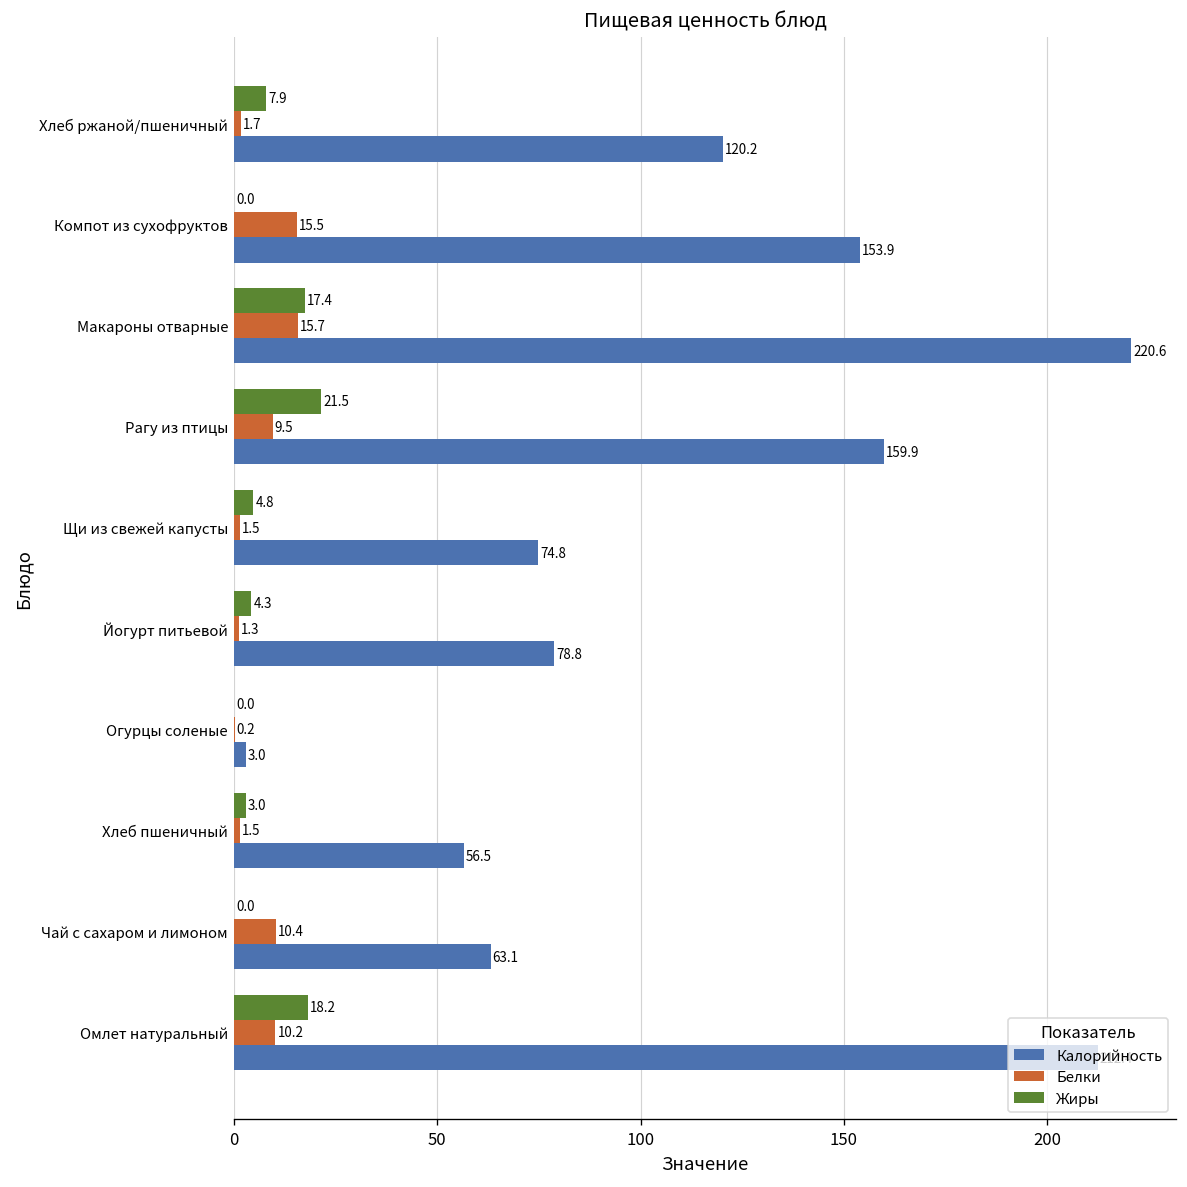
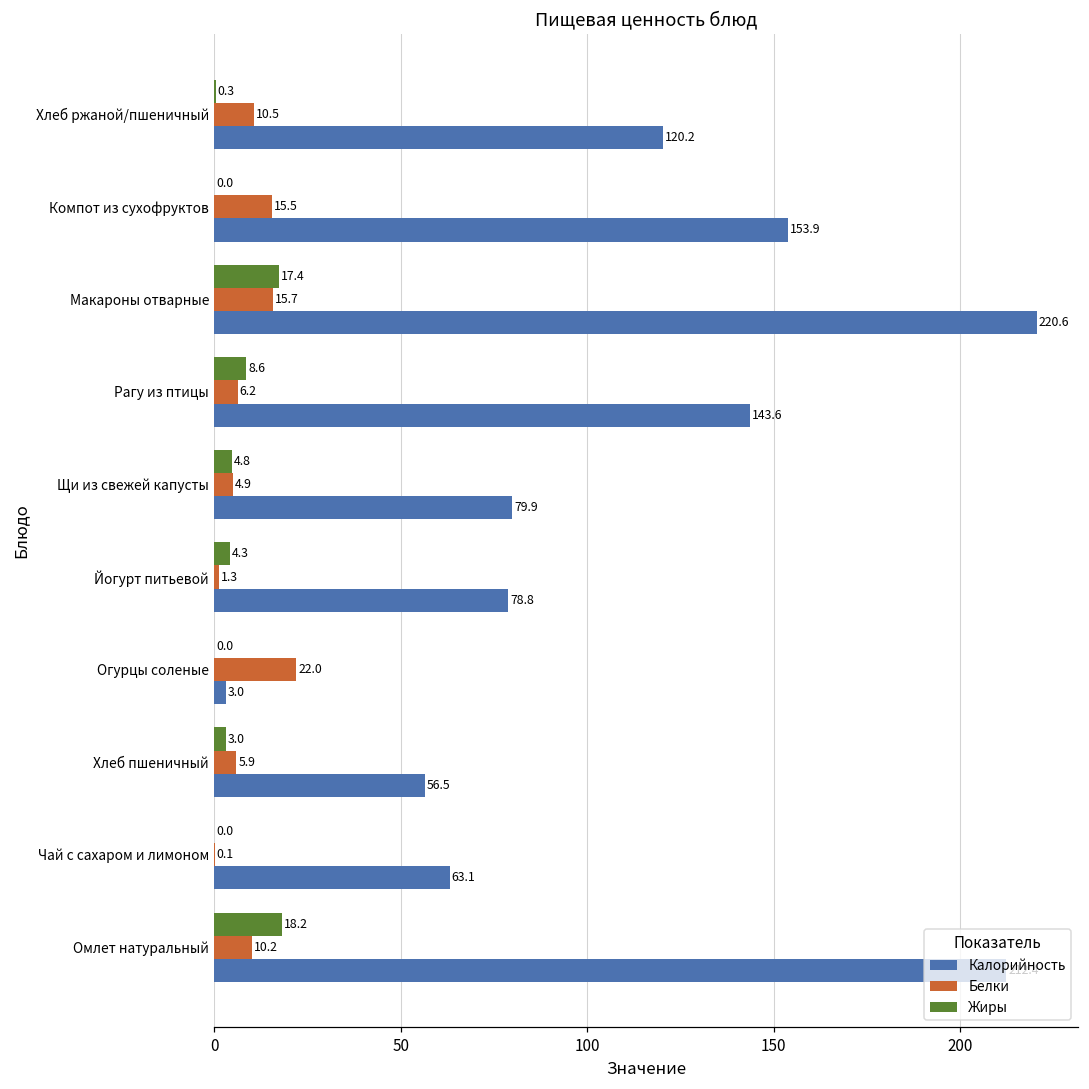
Жиры, Хлеб ржаной/пшеничный: 7.9 -> 0.3
Белки, Хлеб ржаной/пшеничный: 1.7 -> 10.5
Жиры, Рагу из птицы: 21.5 -> 8.6
Белки, Рагу из птицы: 9.5 -> 6.2
Калорийность, Рагу из птицы: 159.9 -> 143.6
Белки, Щи из свежей капусты: 1.5 -> 4.9
Калорийность, Щи из свежей капусты: 74.8 -> 79.9
Белки, Огурцы соленые: 0.2 -> 22.0
Белки, Хлеб пшеничный: 1.5 -> 5.9
Белки, Чай с сахаром и лимоном: 10.4 -> 0.1
